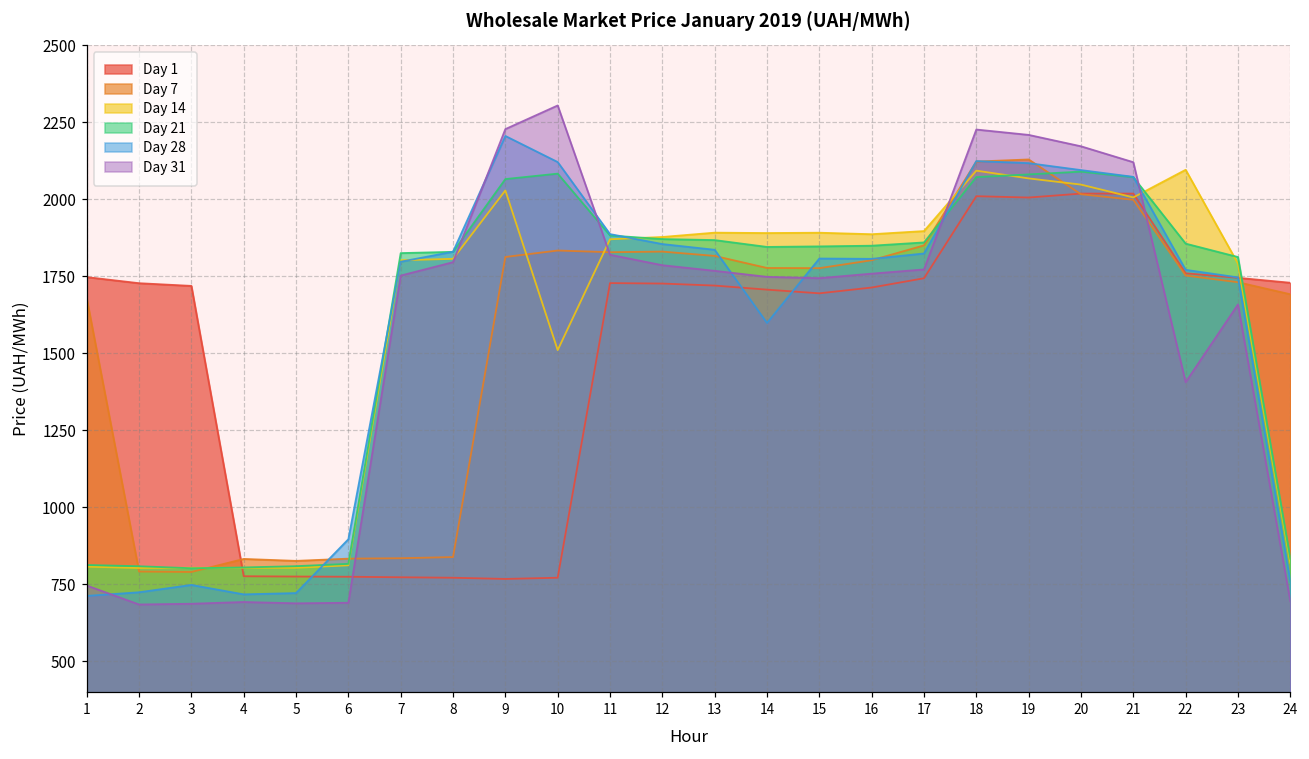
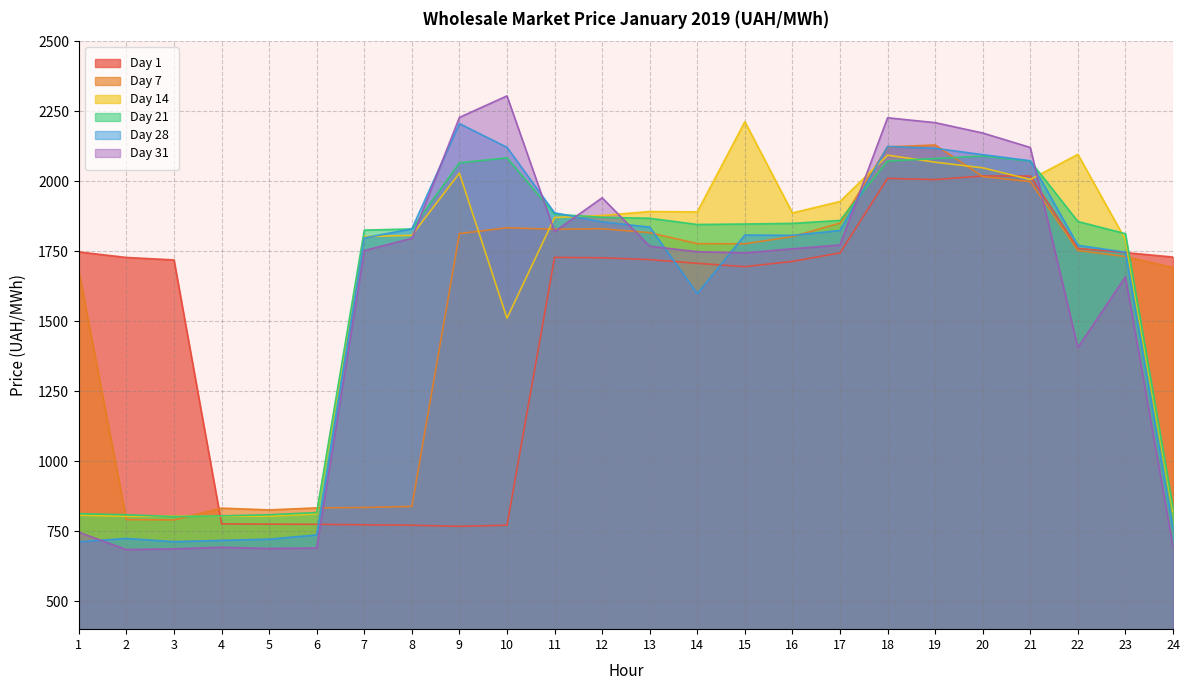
Day 28, 3: 750 -> 710
Day 28, 6: 900 -> 740
Day 31, 12: 1790 -> 1940
Day 14, 15: 1890 -> 2210
Day 14, 17: 1900 -> 1930
